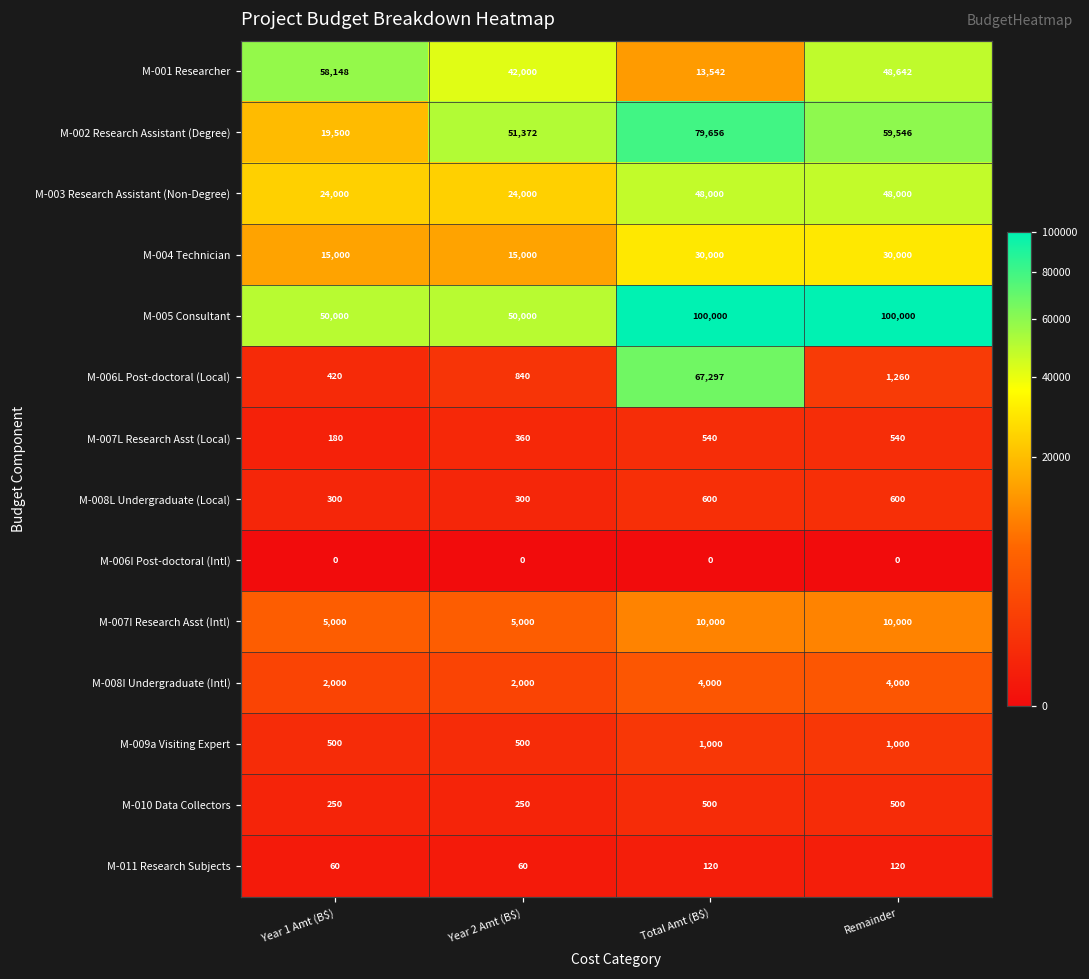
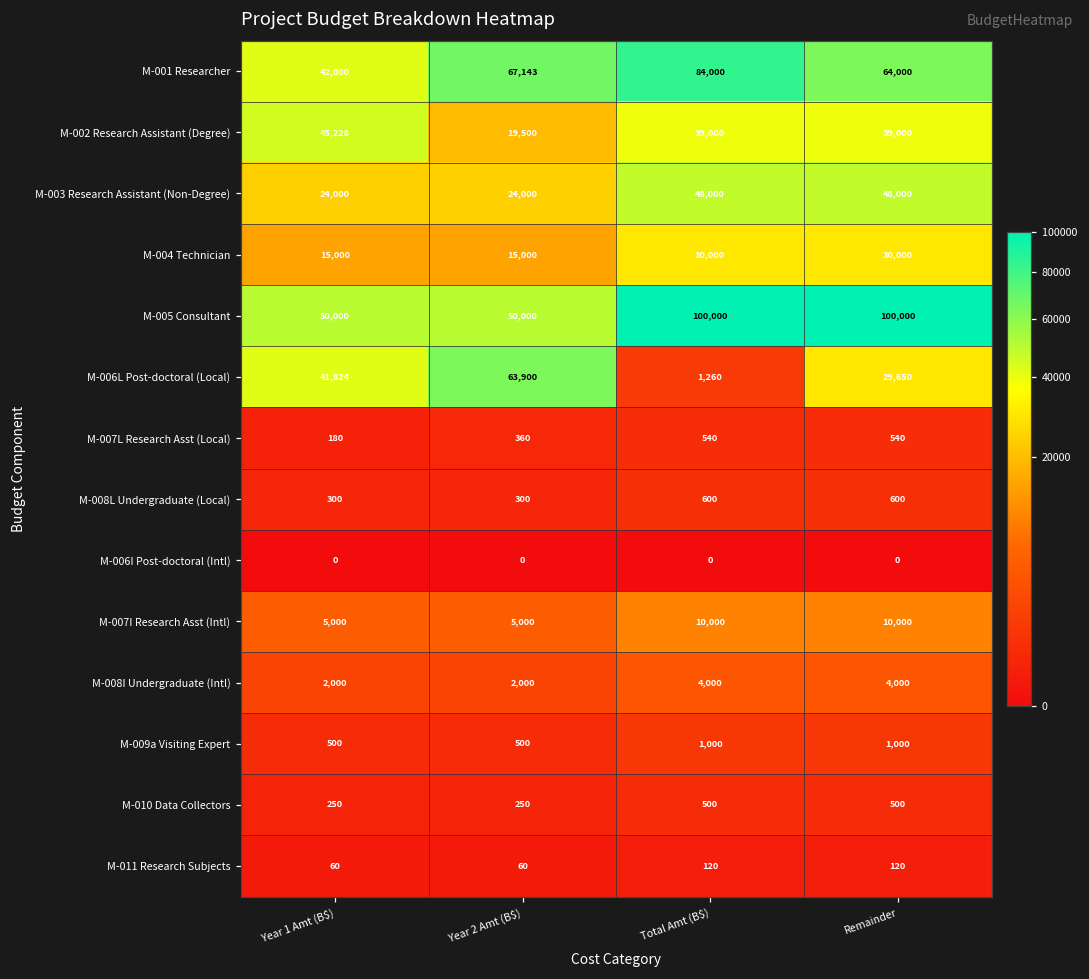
M-001 Researcher, Year 1 Amt (B$): 58,148 -> 42,000
M-001 Researcher, Year 2 Amt (B$): 42,000 -> 67,143
M-001 Researcher, Total Amt (B$): 13,542 -> 84,000
M-001 Researcher, Remainder: 48,642 -> 64,000
M-002 Research Assistant (Degree), Year 1 Amt (B$): 19,500 -> 45,228
M-002 Research Assistant (Degree), Year 2 Amt (B$): 51,372 -> 19,500
M-002 Research Assistant (Degree), Total Amt (B$): 79,656 -> 39,000
M-002 Research Assistant (Degree), Remainder: 59,546 -> 39,000
M-006L Post-doctoral (Local), Year 1 Amt (B$): 420 -> 41,824
M-006L Post-doctoral (Local), Year 2 Amt (B$): 840 -> 63,900
M-006L Post-doctoral (Local), Total Amt (B$): 67,297 -> 1,260
M-006L Post-doctoral (Local), Remainder: 1,260 -> 29,650
